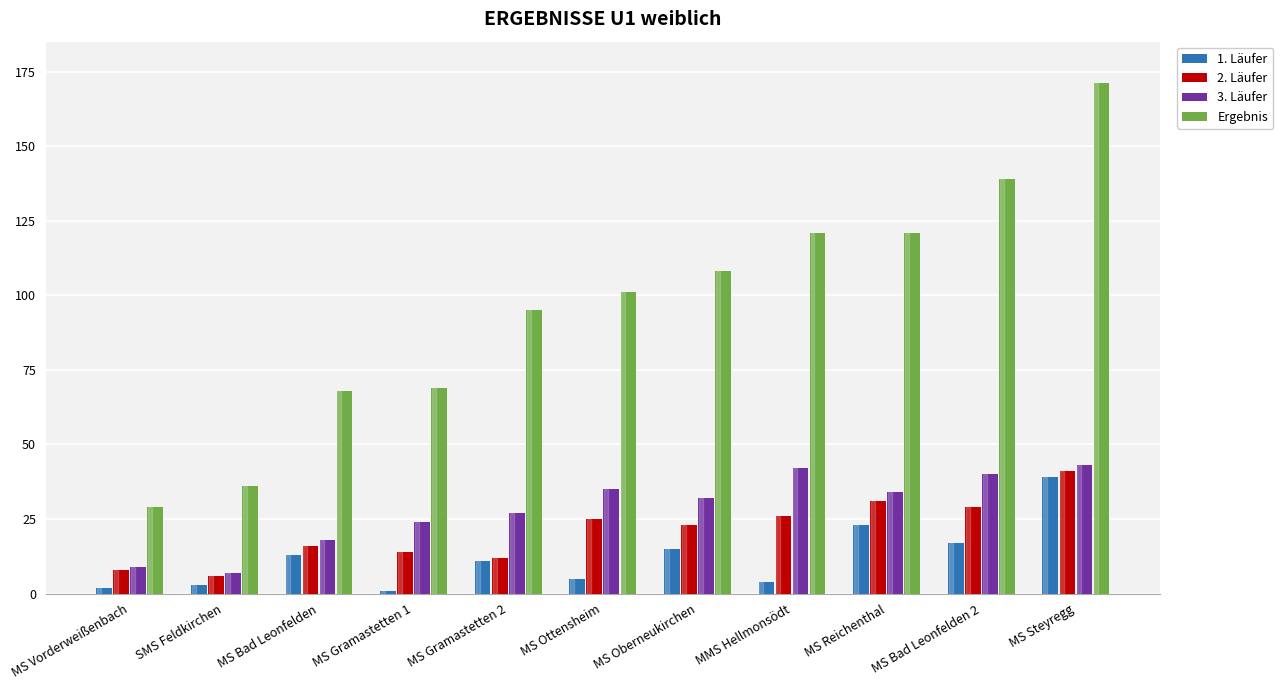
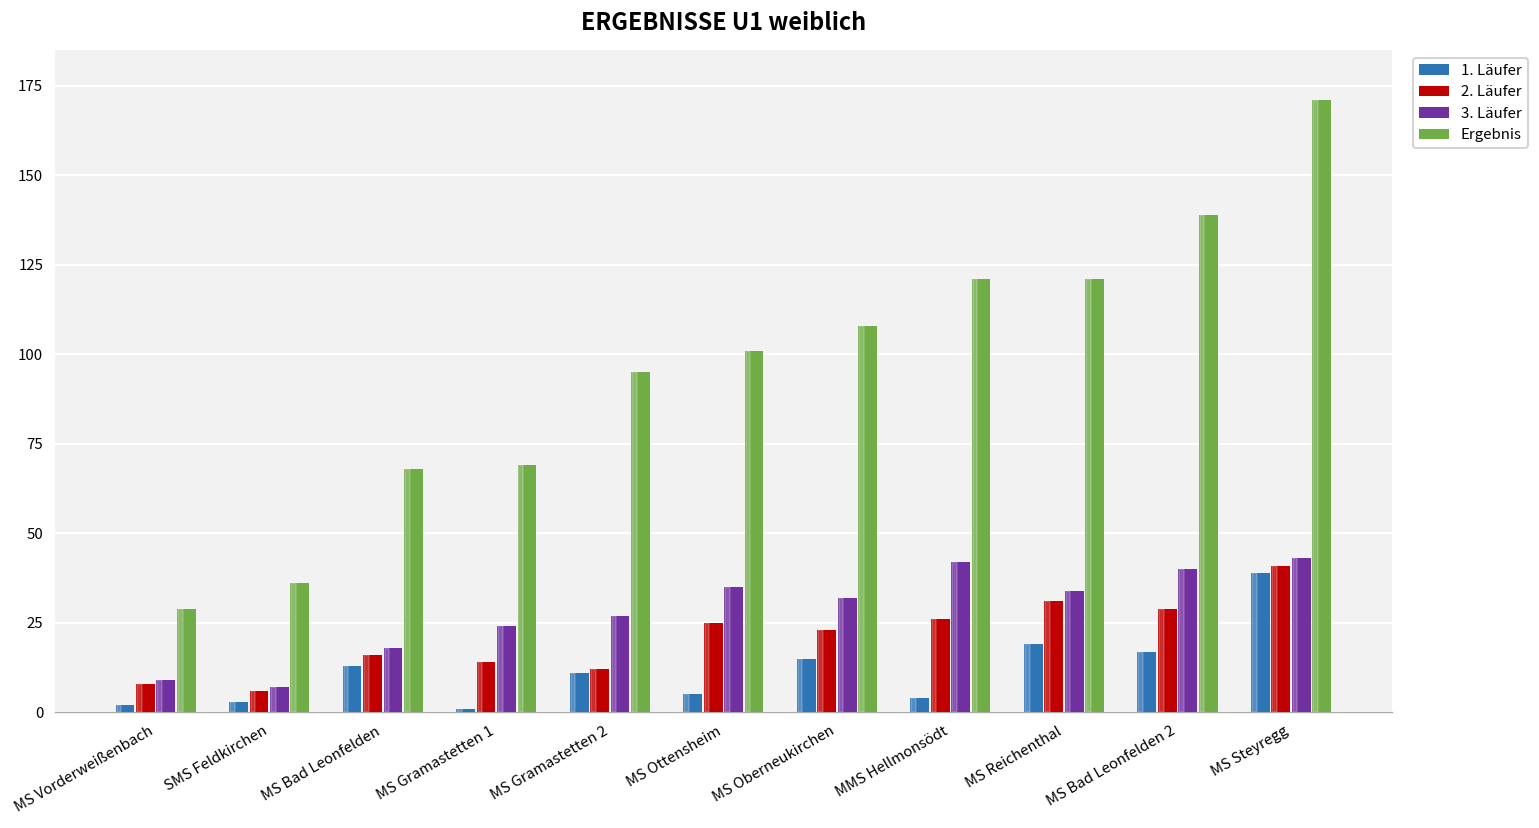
1. Läufer, MS Reichenthal: 23 -> 19
